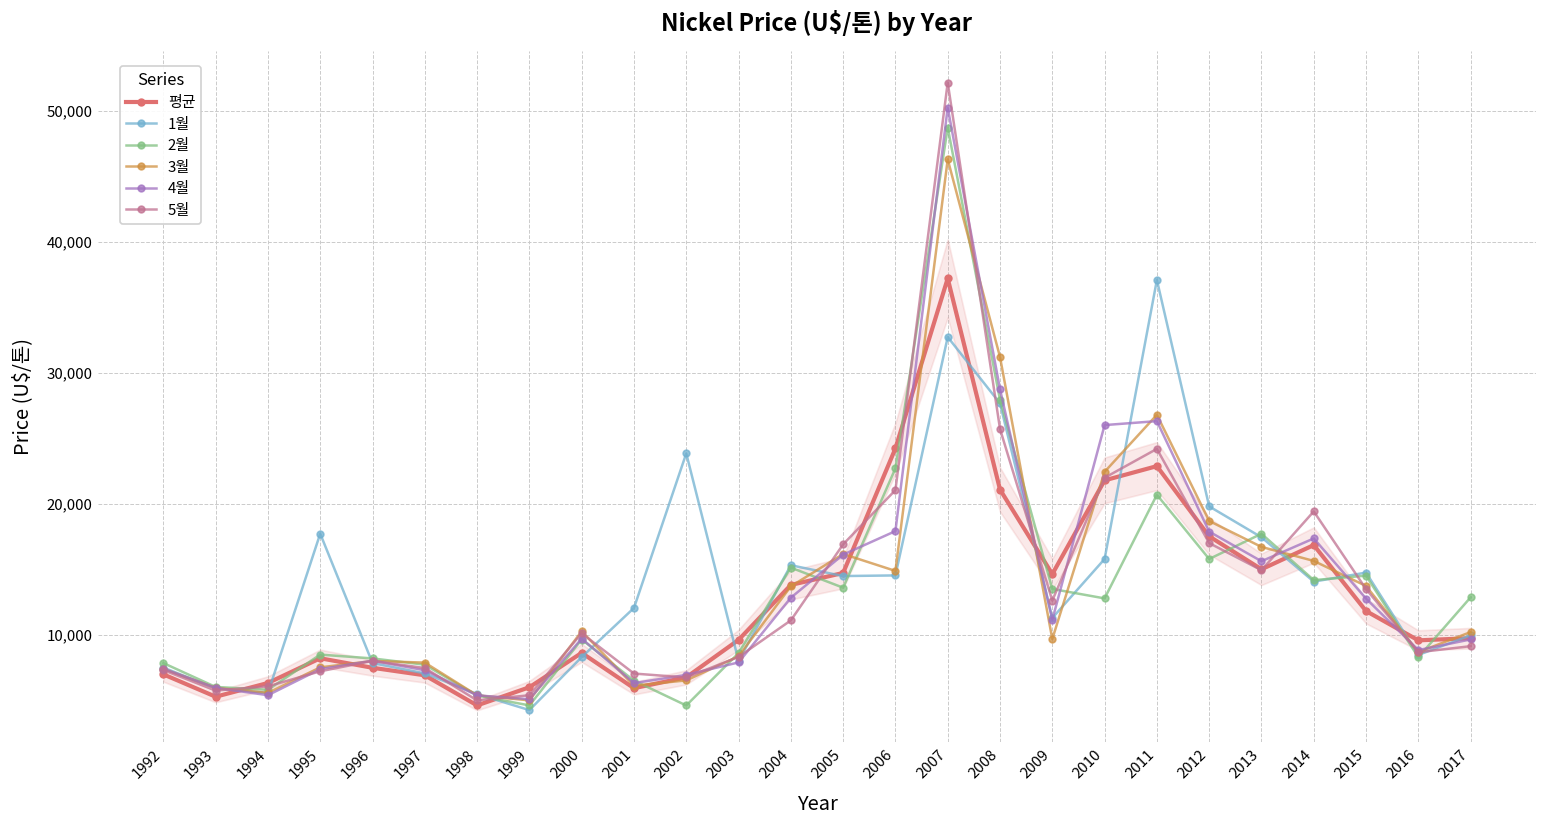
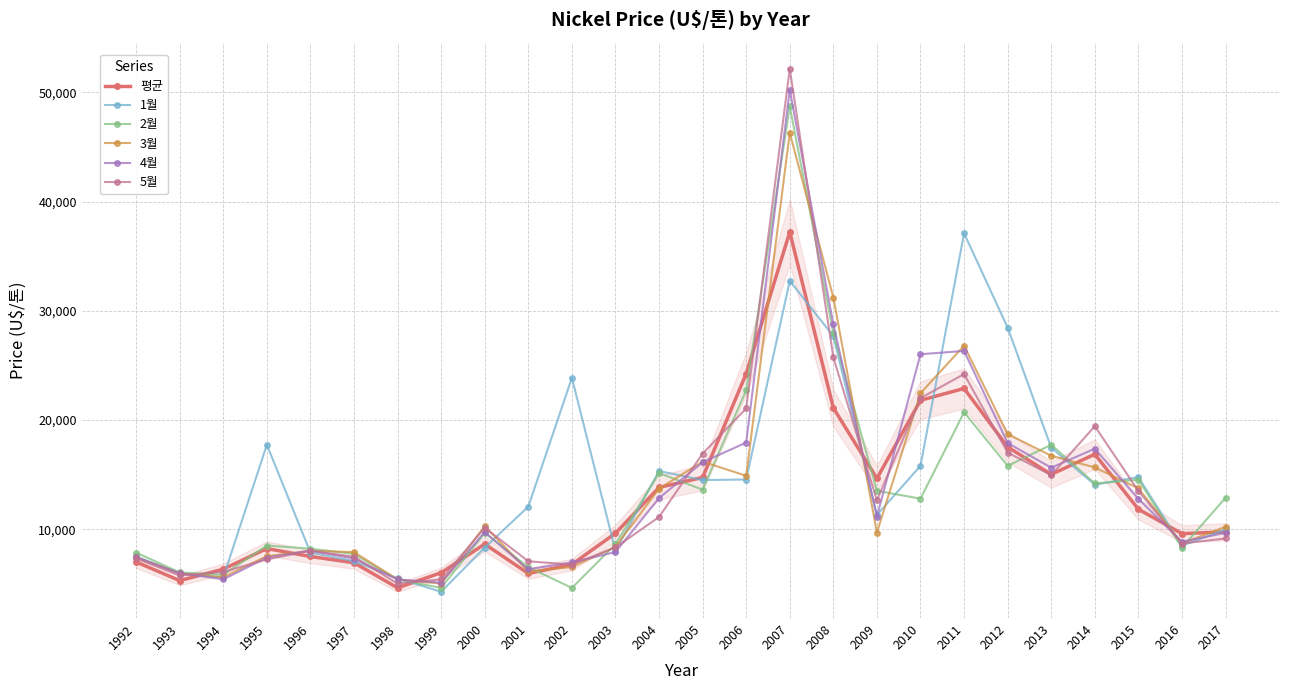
1월, 2012: 19,800 -> 28,500
